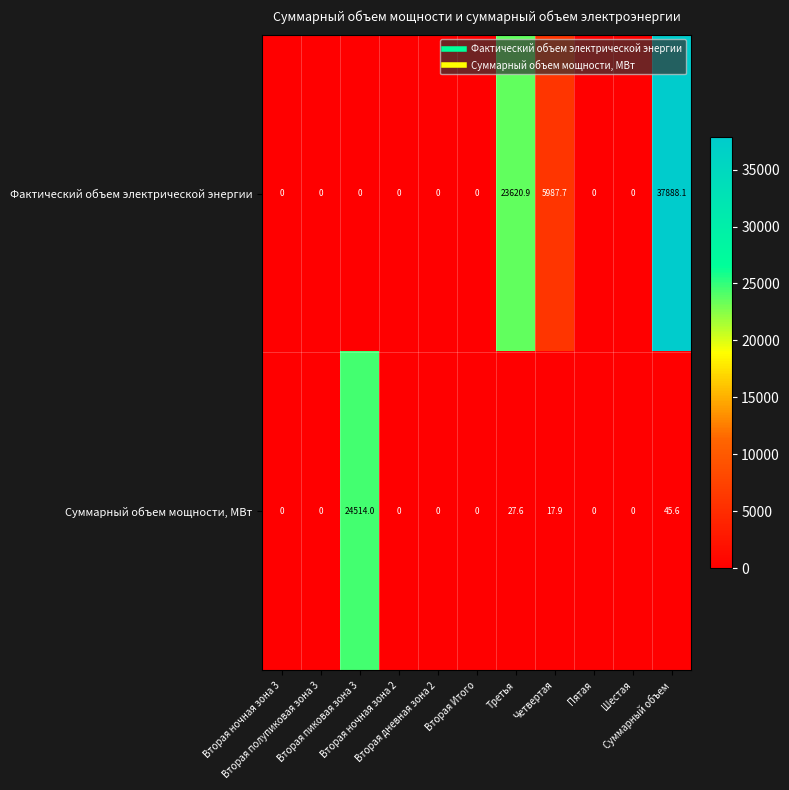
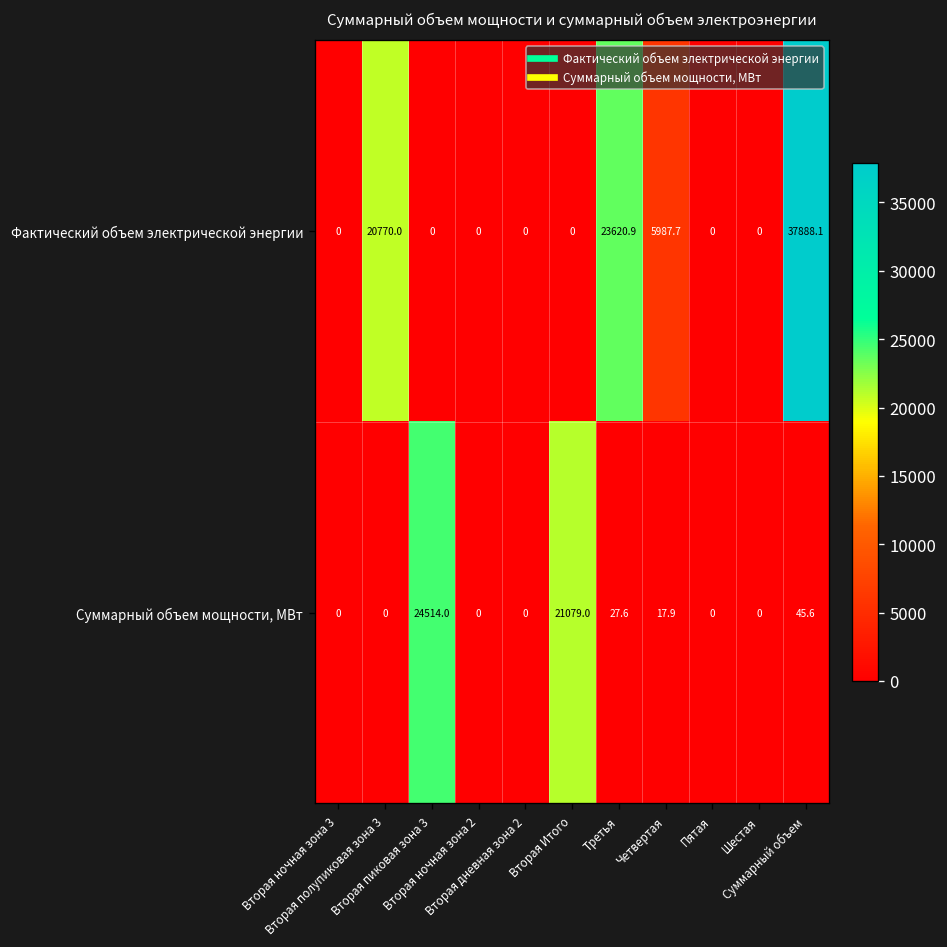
Фактический объем электрической энергии, Вторая полупиковая зона 3: 0 -> 20770.0
Суммарный объем мощности, МВт, Вторая Итого: 0 -> 21079.0
